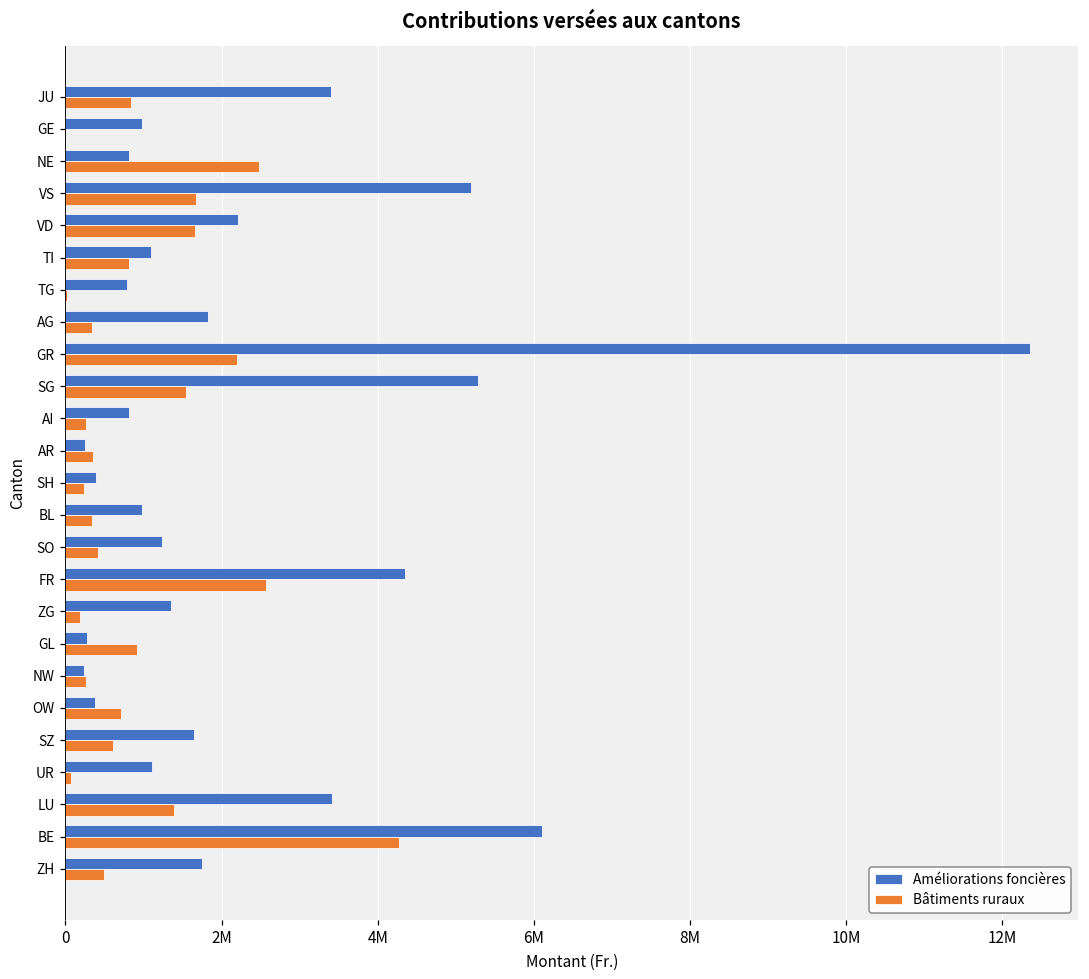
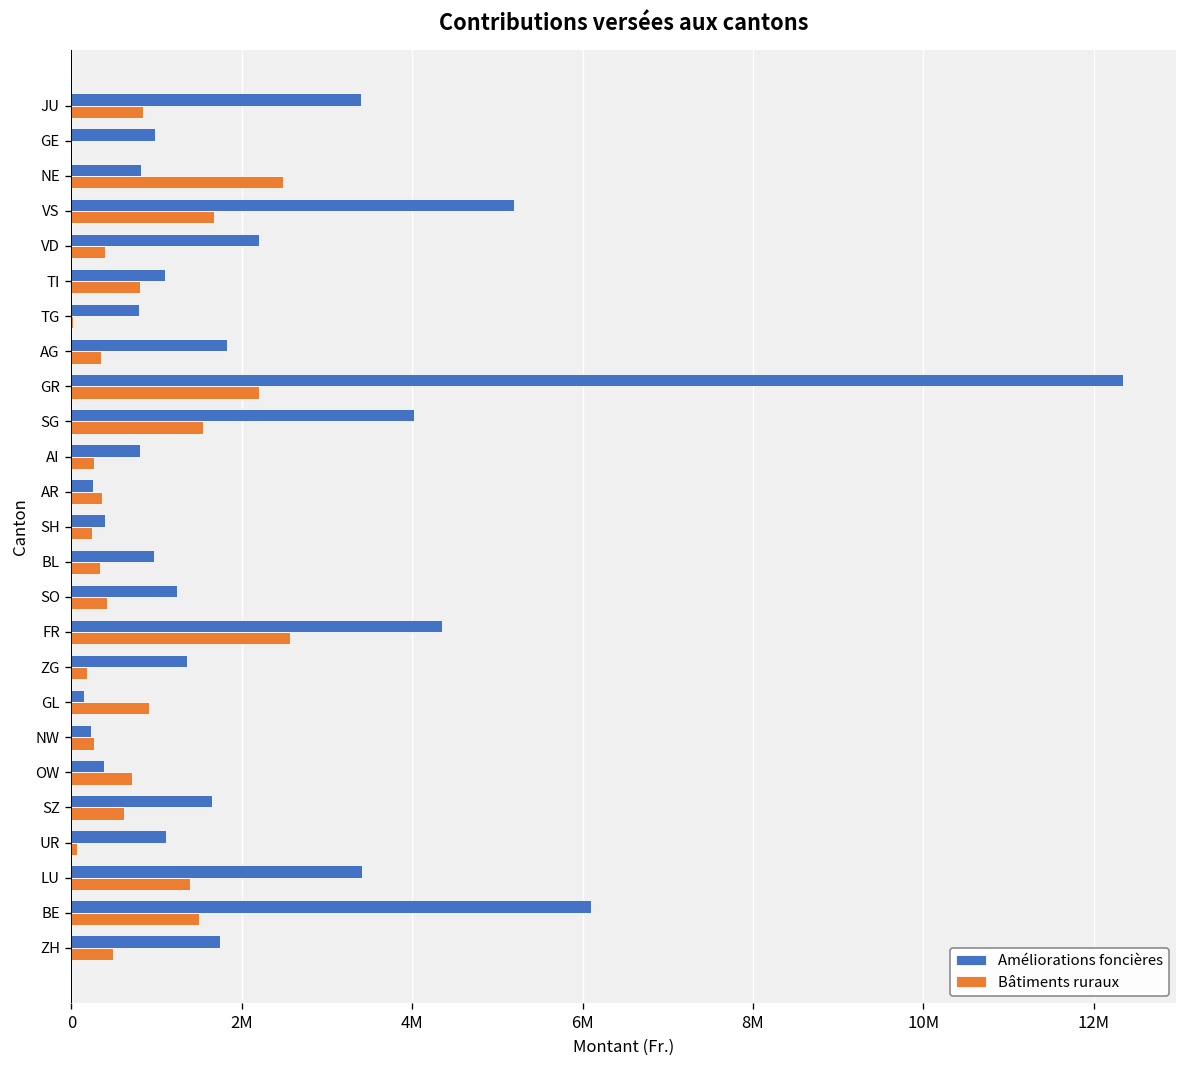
Bâtiments ruraux, VD: 1700000 -> 400000
Améliorations foncières, SG: 5300000 -> 4000000
Améliorations foncières, GL: 300000 -> 200000
Bâtiments ruraux, BE: 4300000 -> 1500000
